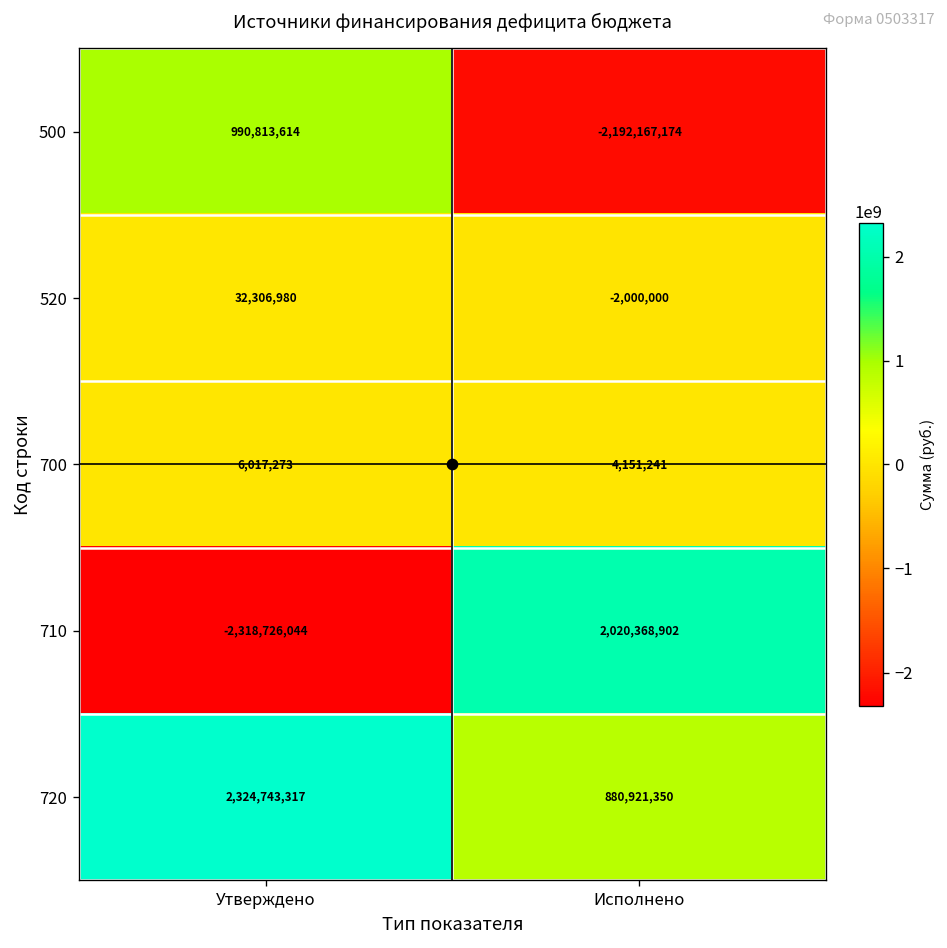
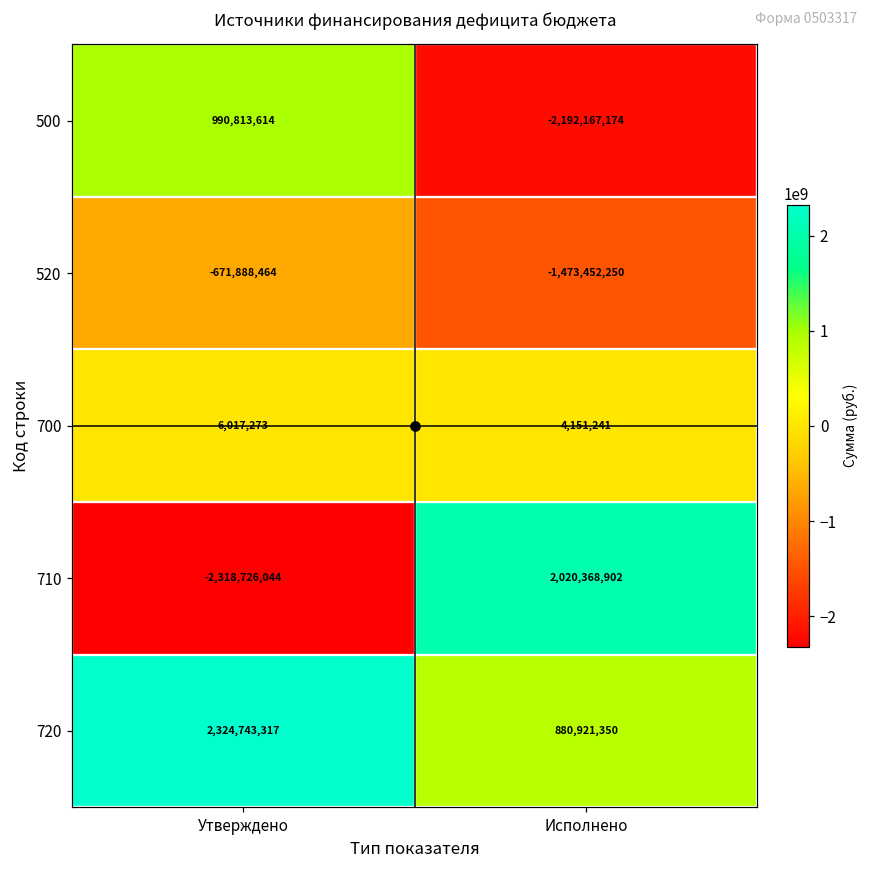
520, Утверждено: 32,306,980 -> -671,888,464
520, Исполнено: -2,000,000 -> -1,473,452,250
